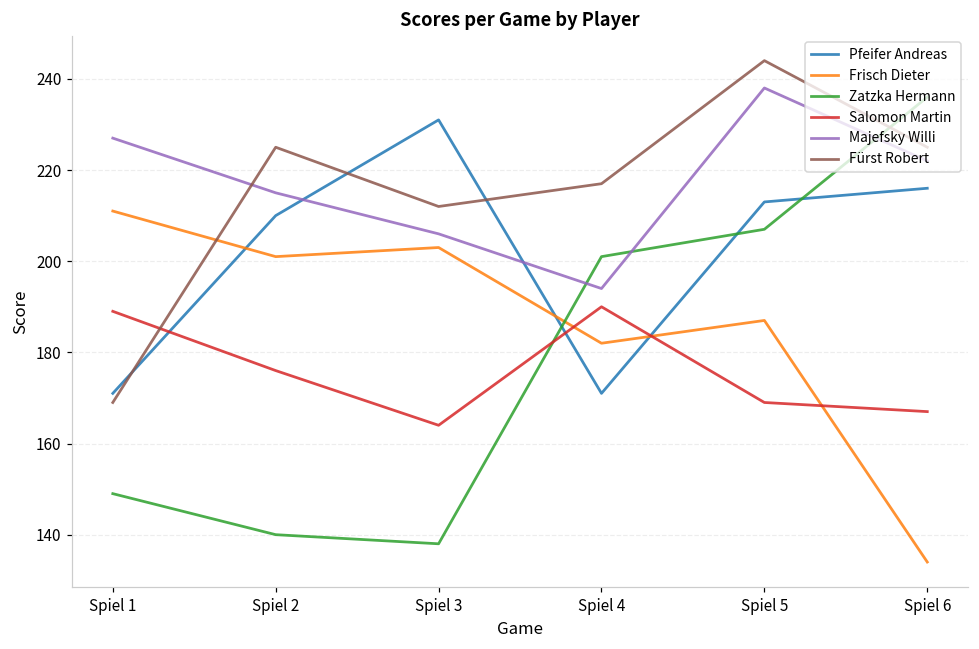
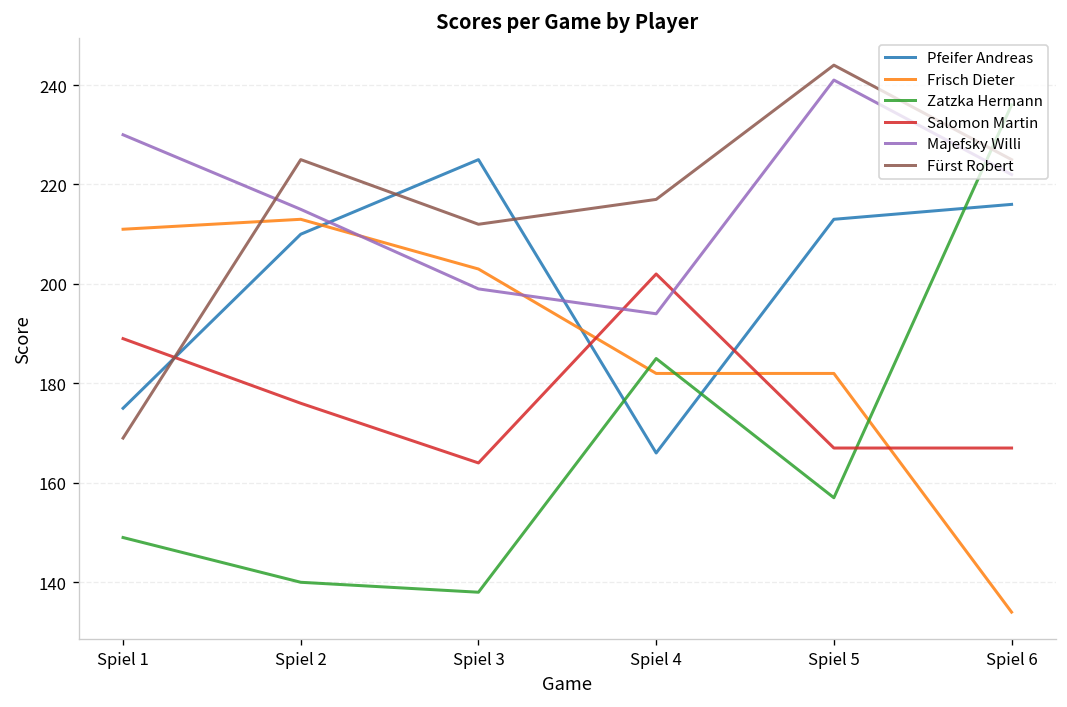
Pfeifer Andreas, Spiel 1: 171 -> 175
Majefsky Willi, Spiel 1: 227 -> 230
Frisch Dieter, Spiel 2: 201 -> 213
Pfeifer Andreas, Spiel 3: 231 -> 225
Majefsky Willi, Spiel 3: 206 -> 199
Pfeifer Andreas, Spiel 4: 171 -> 166
Zatzka Hermann, Spiel 4: 201 -> 185
Salomon Martin, Spiel 4: 190 -> 202
Frisch Dieter, Spiel 5: 187 -> 182
Zatzka Hermann, Spiel 5: 207 -> 157
Salomon Martin, Spiel 5: 169 -> 167
Majefsky Willi, Spiel 5: 238 -> 241
